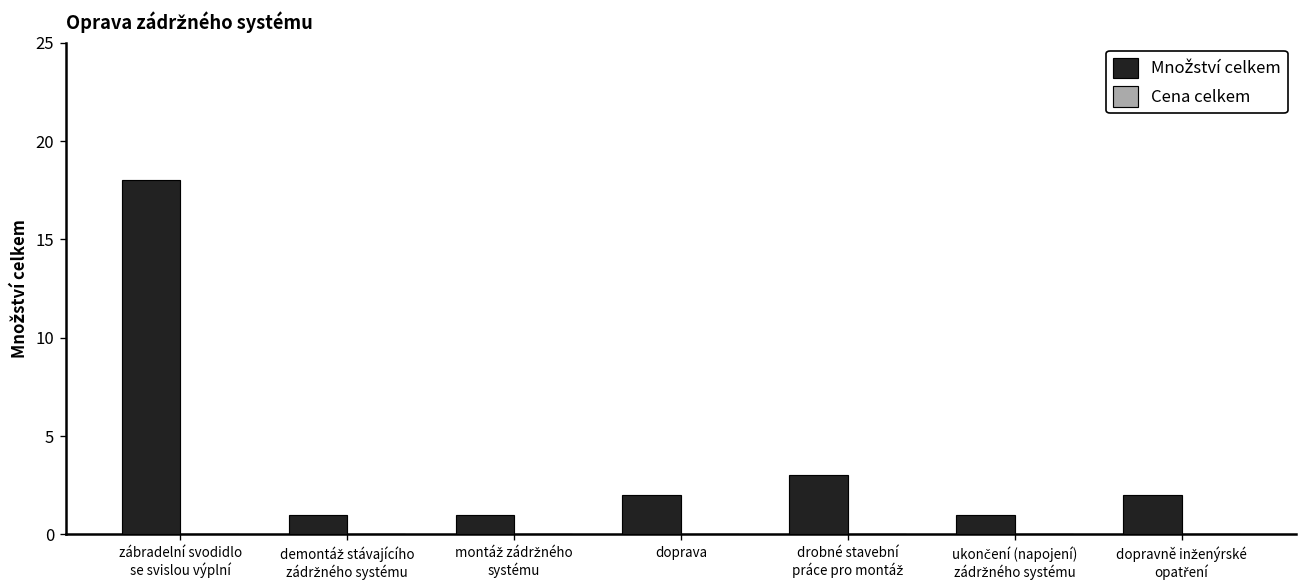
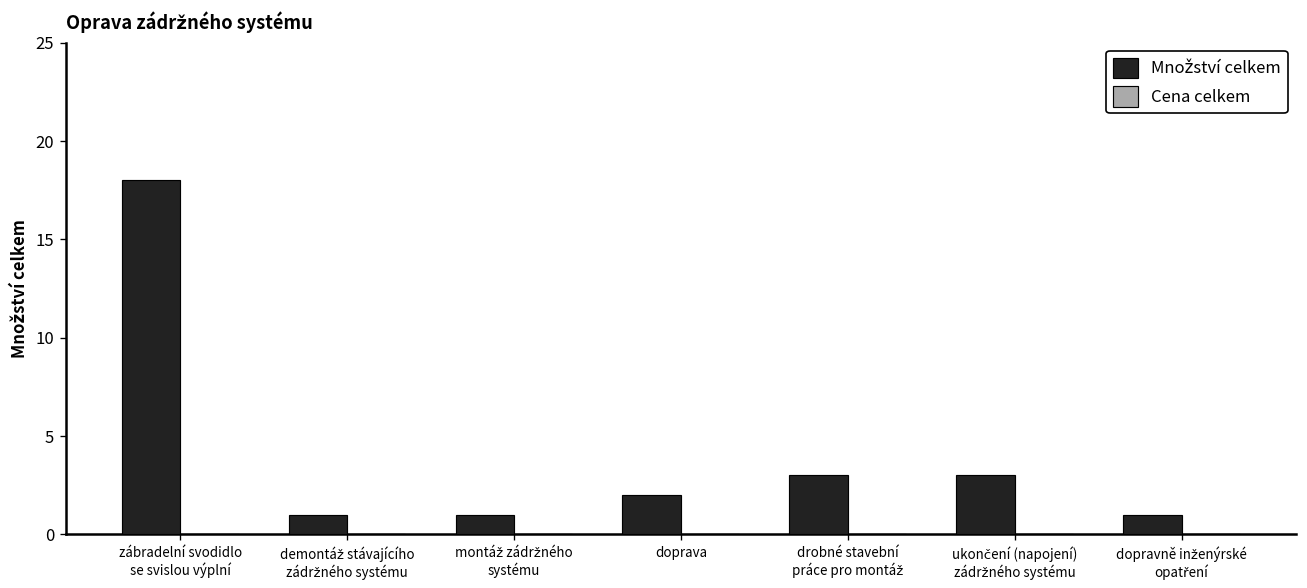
Množství celkem, ukončení (napojení) zádržného systému: 1 -> 3
Množství celkem, dopravně inženýrské opatření: 2 -> 1
